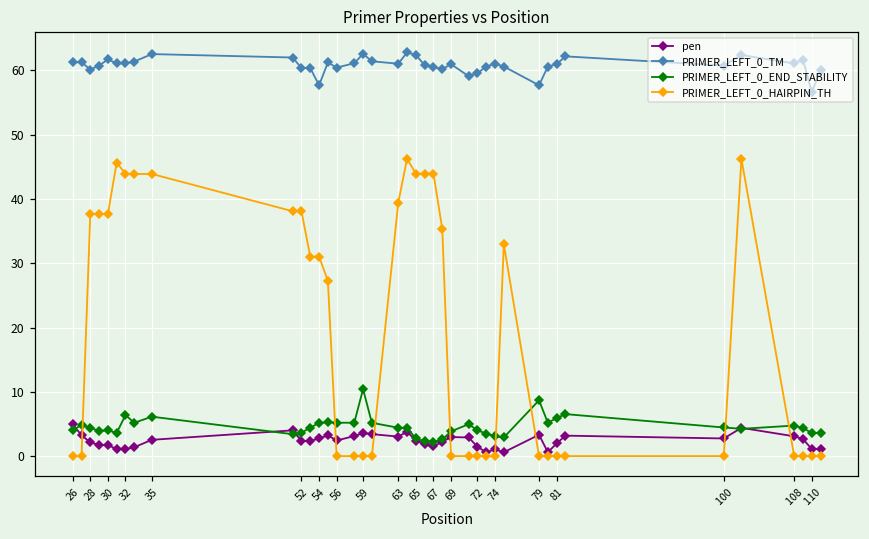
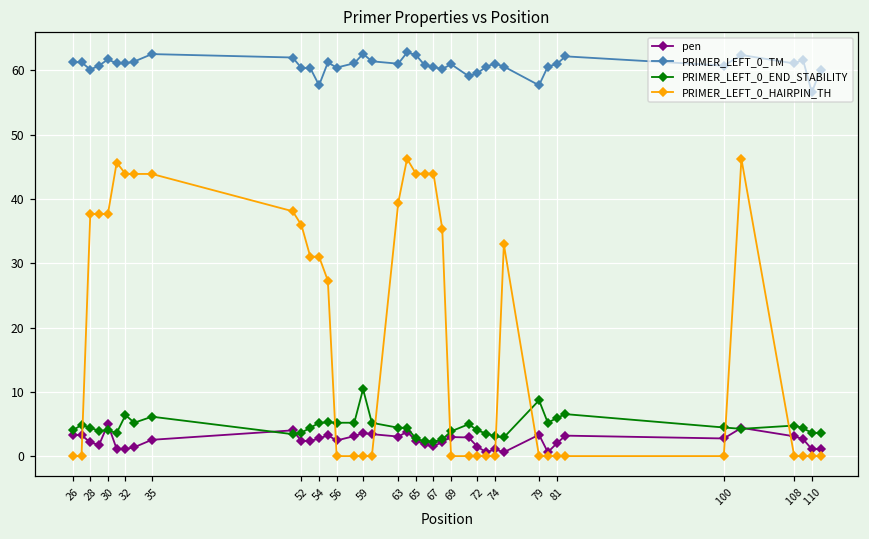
pen, 26: 5 -> 3
pen, 30: 2 -> 5
PRIMER_LEFT_0_HAIRPIN_TH, 52: 38 -> 36
